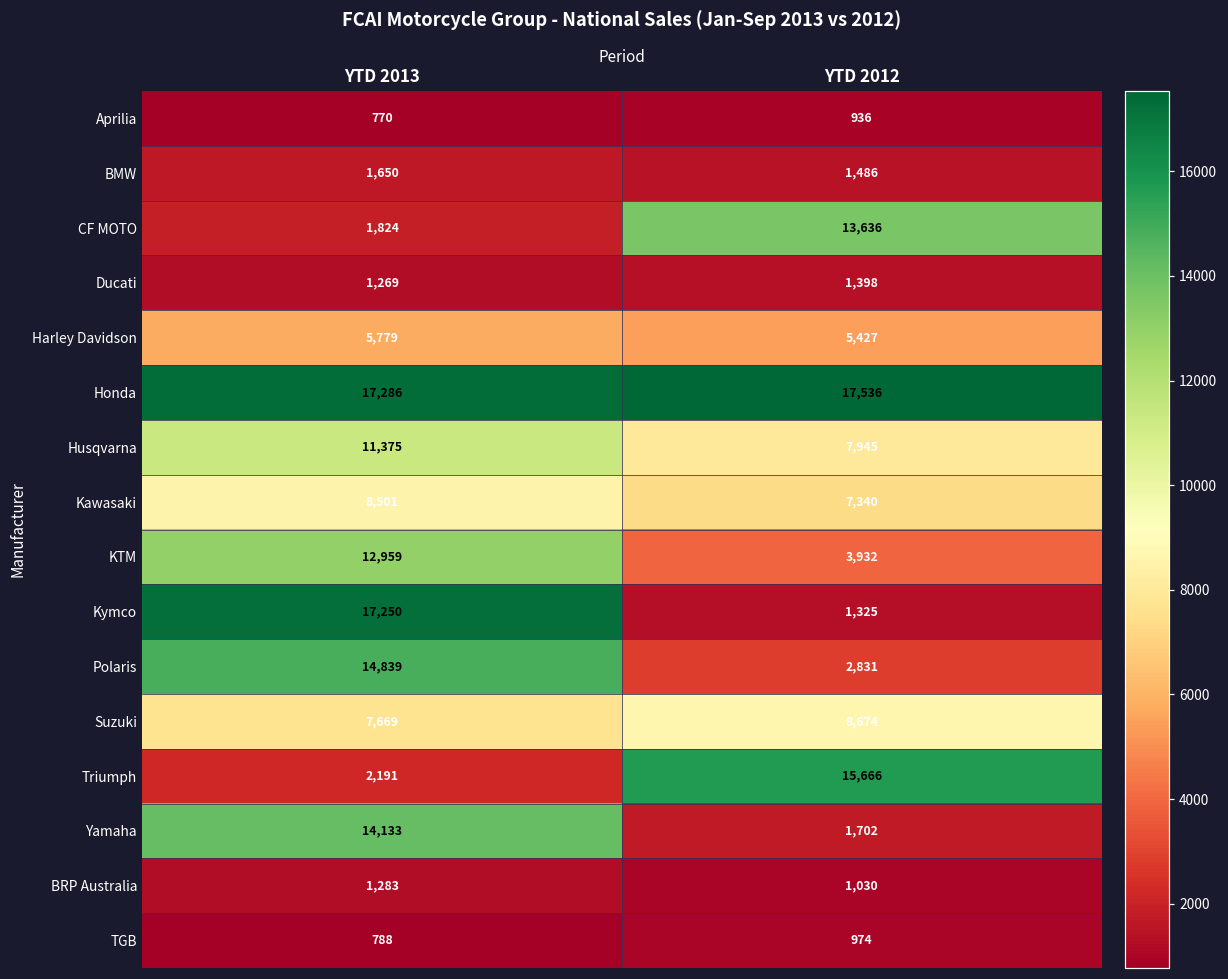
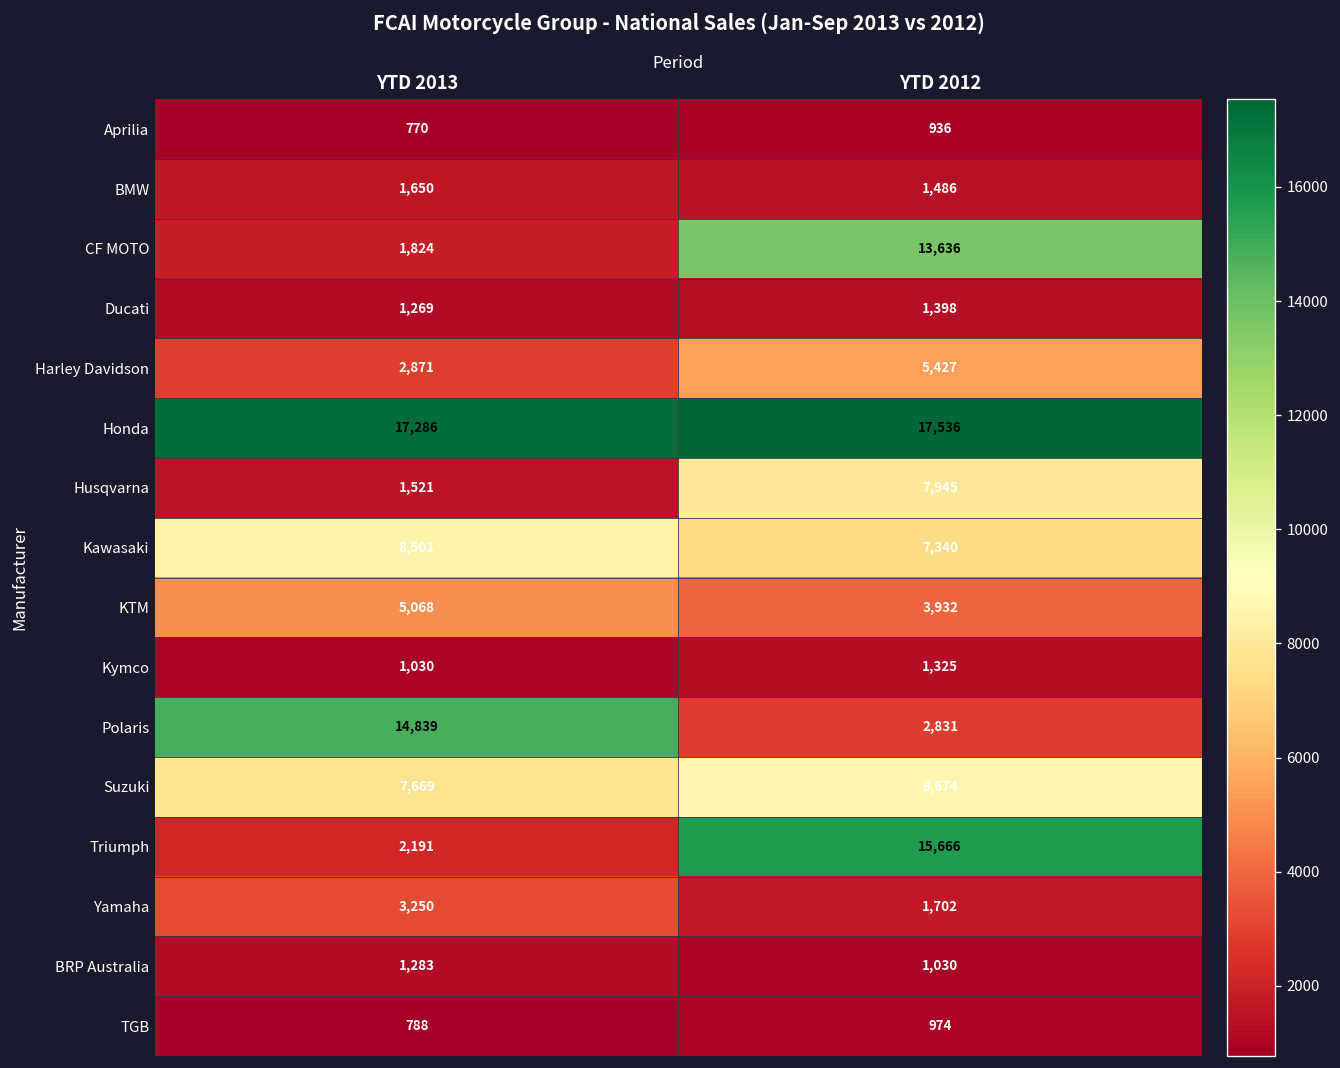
Harley Davidson, YTD 2013: 5,779 -> 2,871
Husqvarna, YTD 2013: 11,375 -> 1,521
KTM, YTD 2013: 12,959 -> 5,068
Kymco, YTD 2013: 17,250 -> 1,030
Yamaha, YTD 2013: 14,133 -> 3,250
